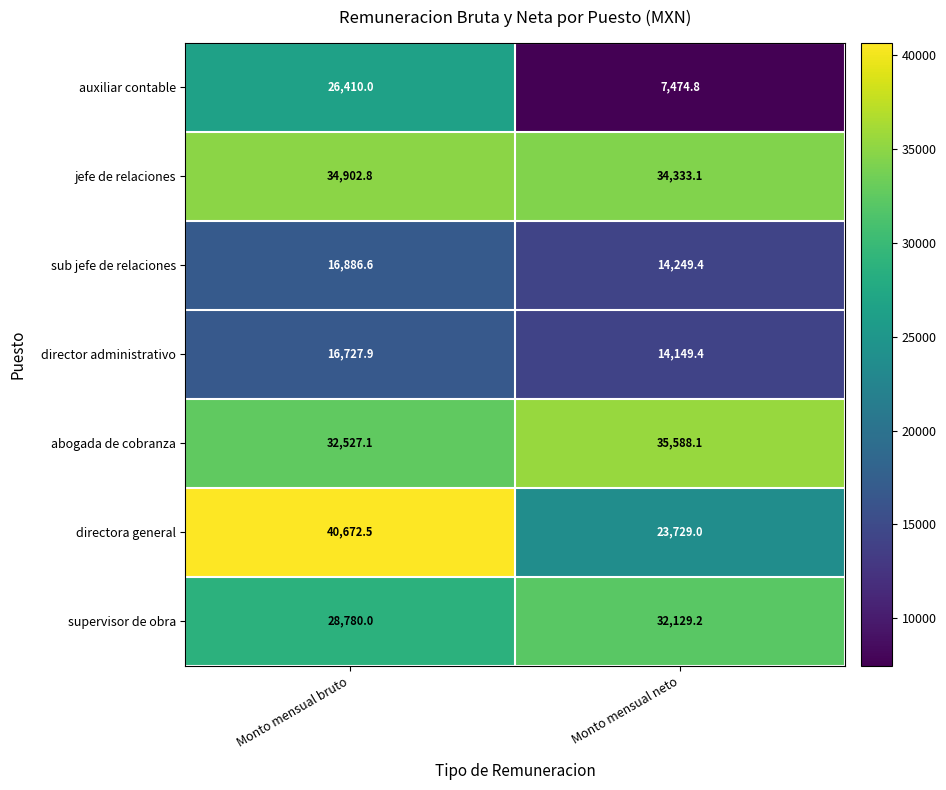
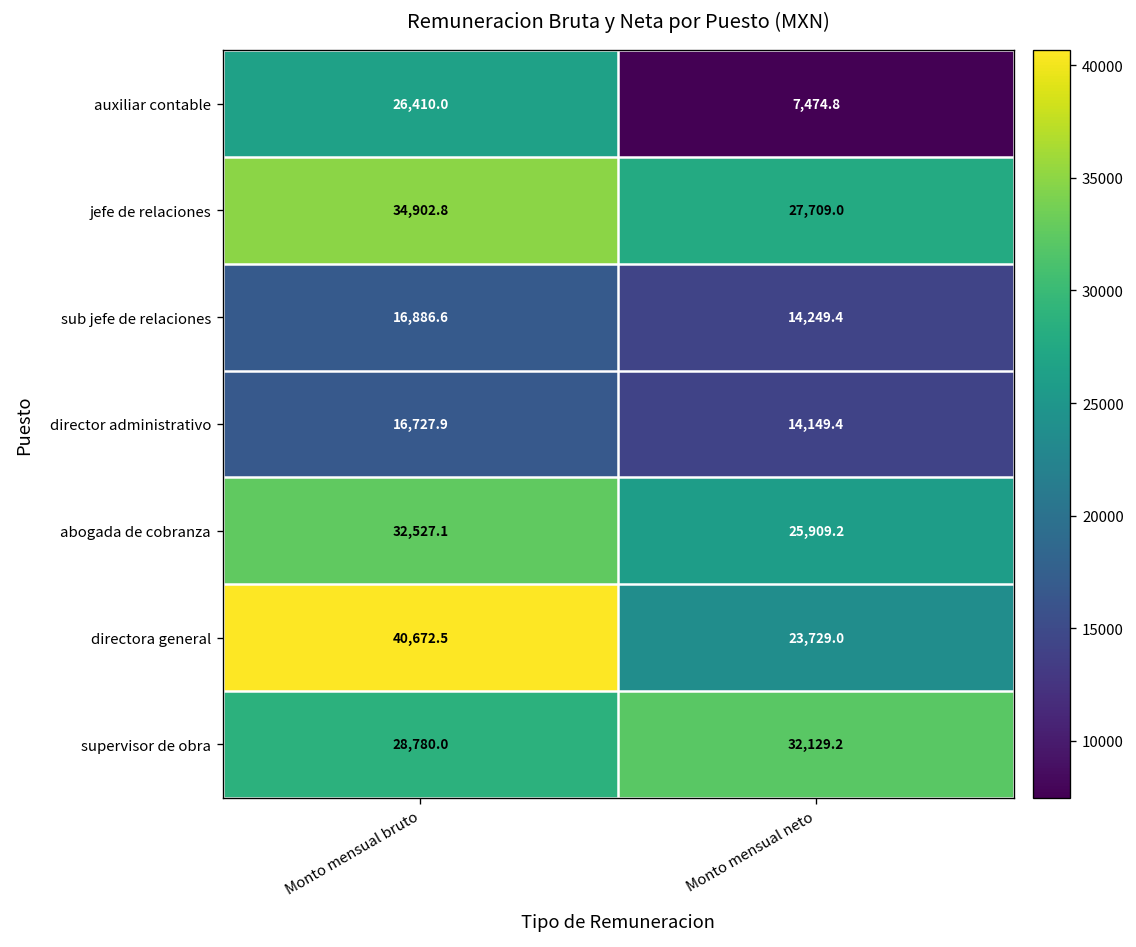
jefe de relaciones, Monto mensual neto: 34,333.1 -> 27,709.0
abogada de cobranza, Monto mensual neto: 35,588.1 -> 25,909.2
